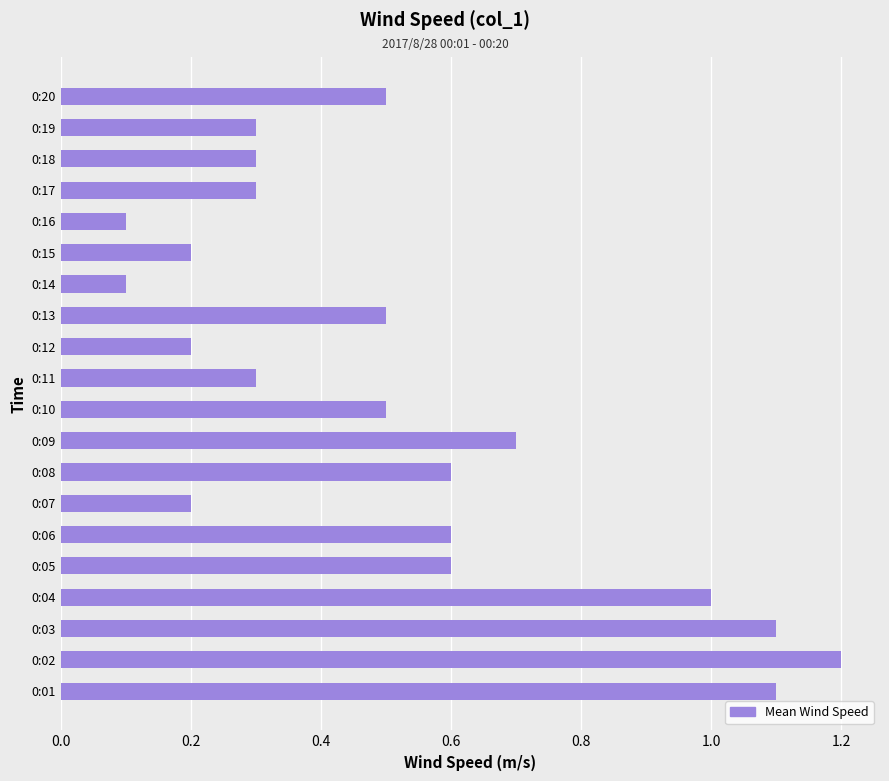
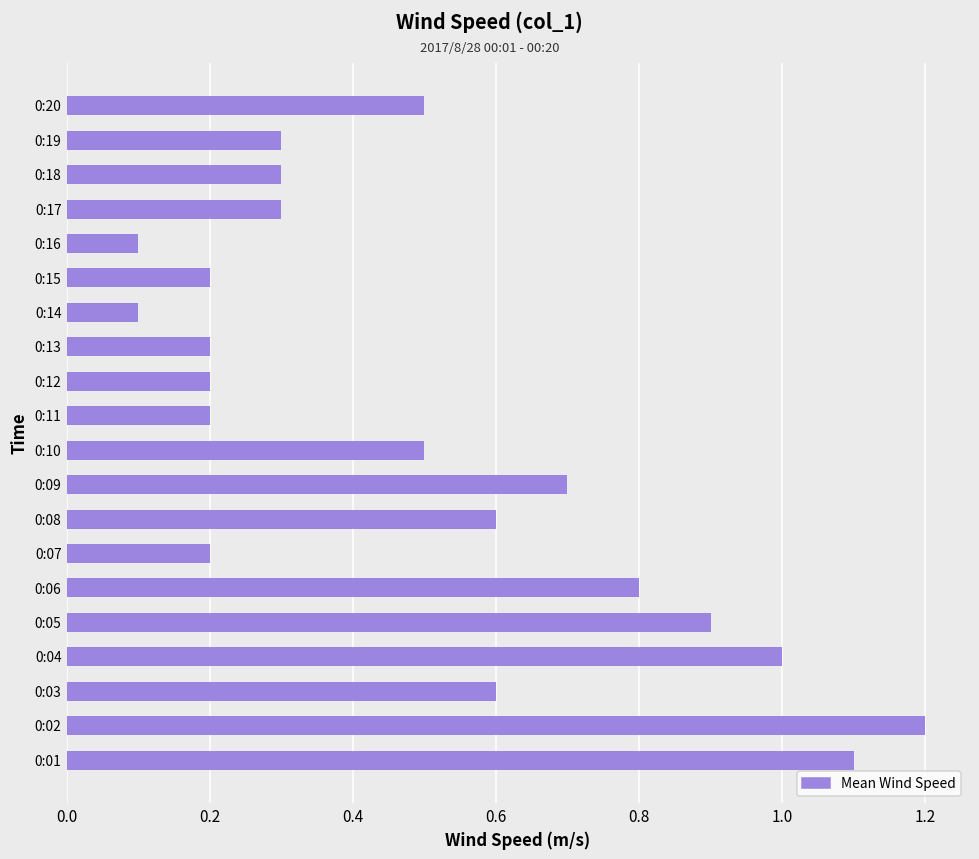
0:13: 0.5 -> 0.2
0:11: 0.3 -> 0.2
0:06: 0.6 -> 0.8
0:05: 0.6 -> 0.9
0:03: 1.1 -> 0.6
